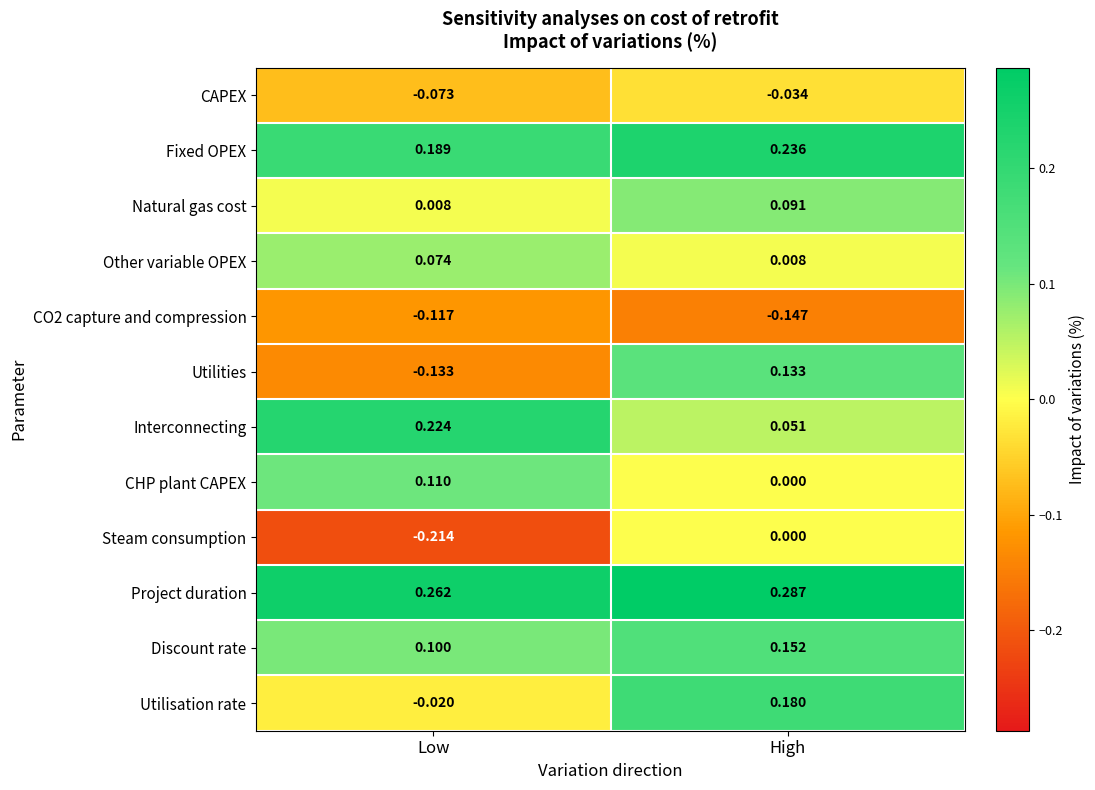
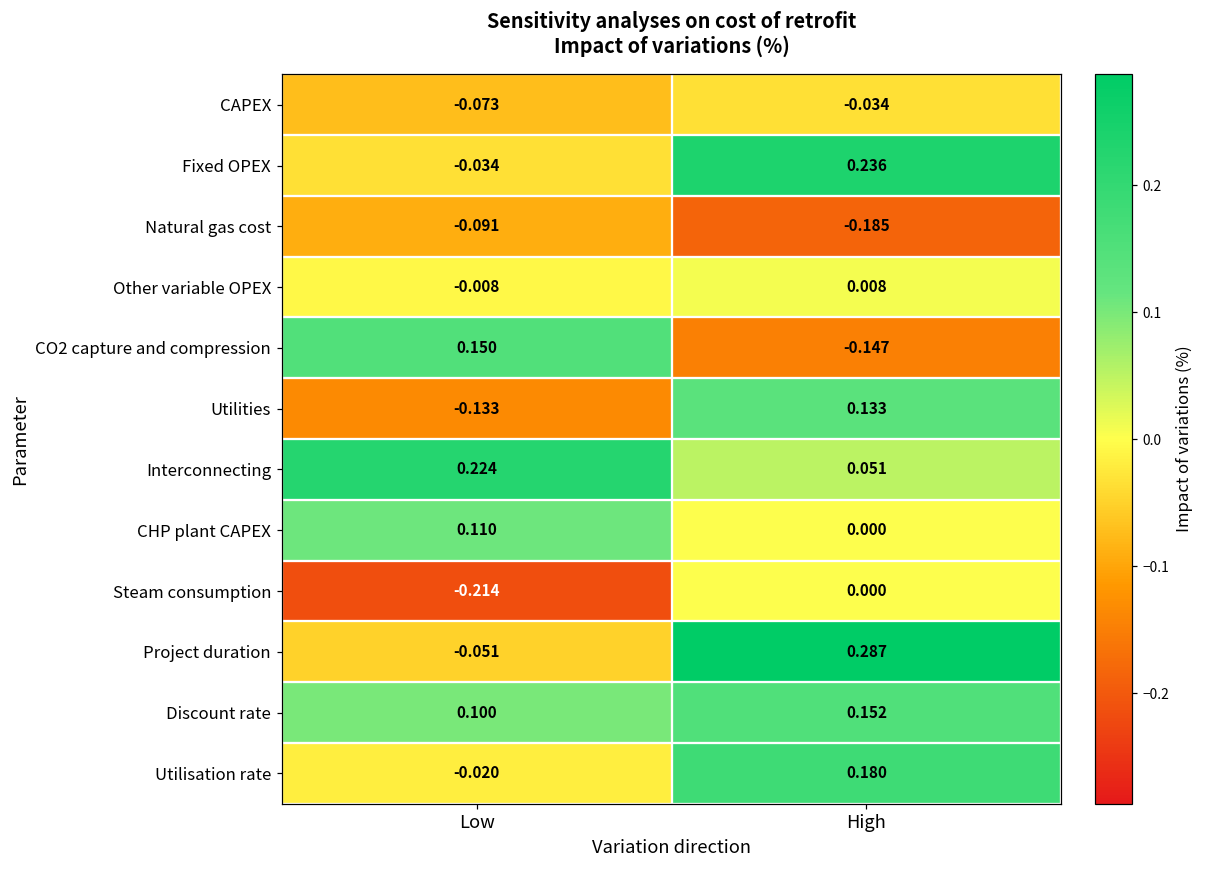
Fixed OPEX, Low: 0.189 -> -0.034
Natural gas cost, Low: 0.008 -> -0.091
Natural gas cost, High: 0.091 -> -0.185
Other variable OPEX, Low: 0.074 -> -0.008
CO2 capture and compression, Low: -0.117 -> 0.150
Project duration, Low: 0.262 -> -0.051
